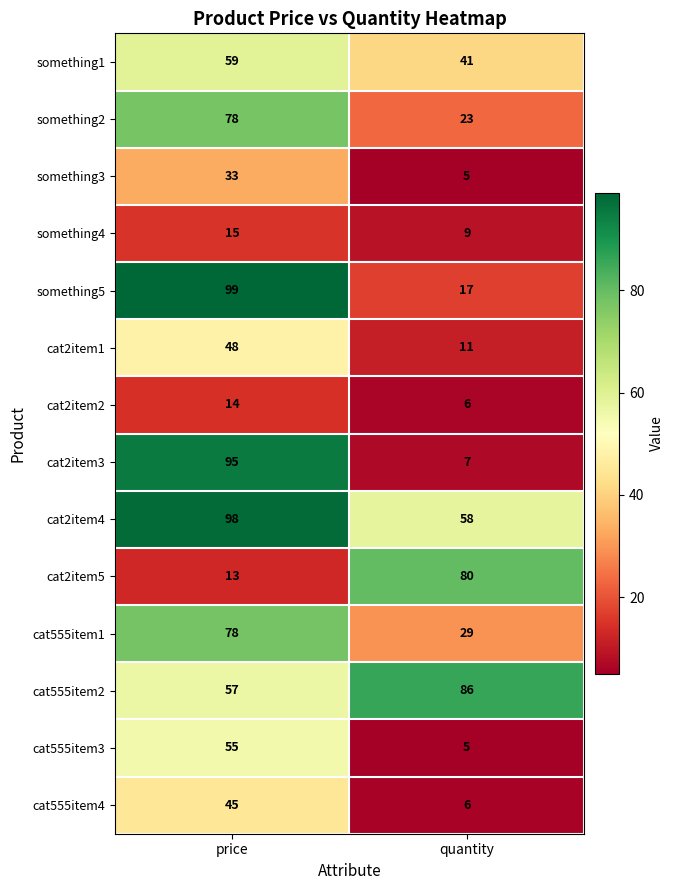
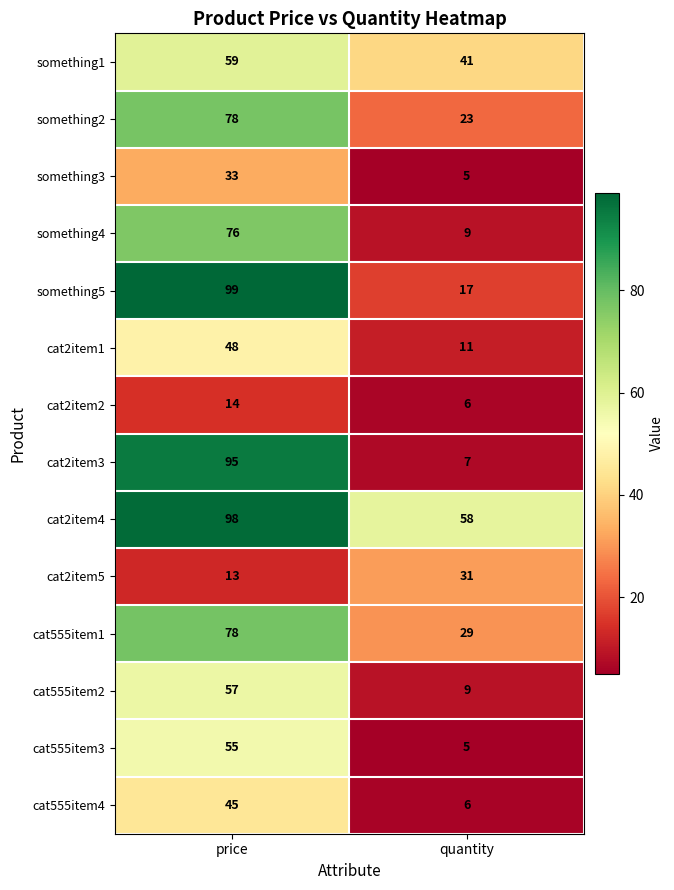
something4, price: 15 -> 76
cat2item5, quantity: 80 -> 31
cat555item2, quantity: 86 -> 9
